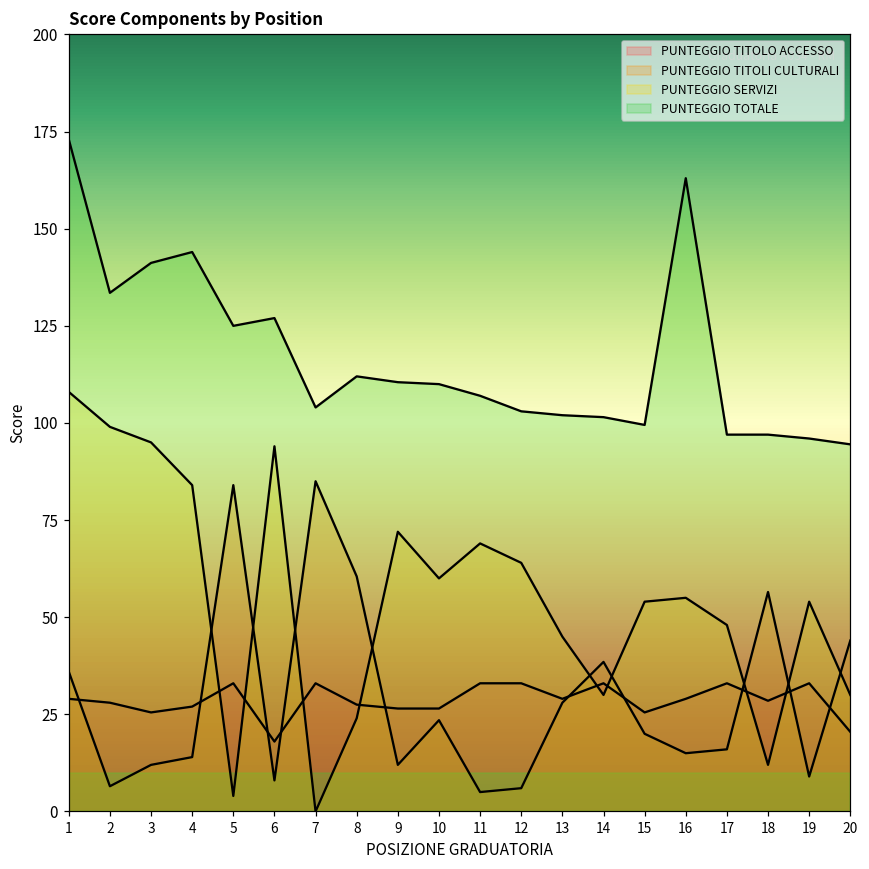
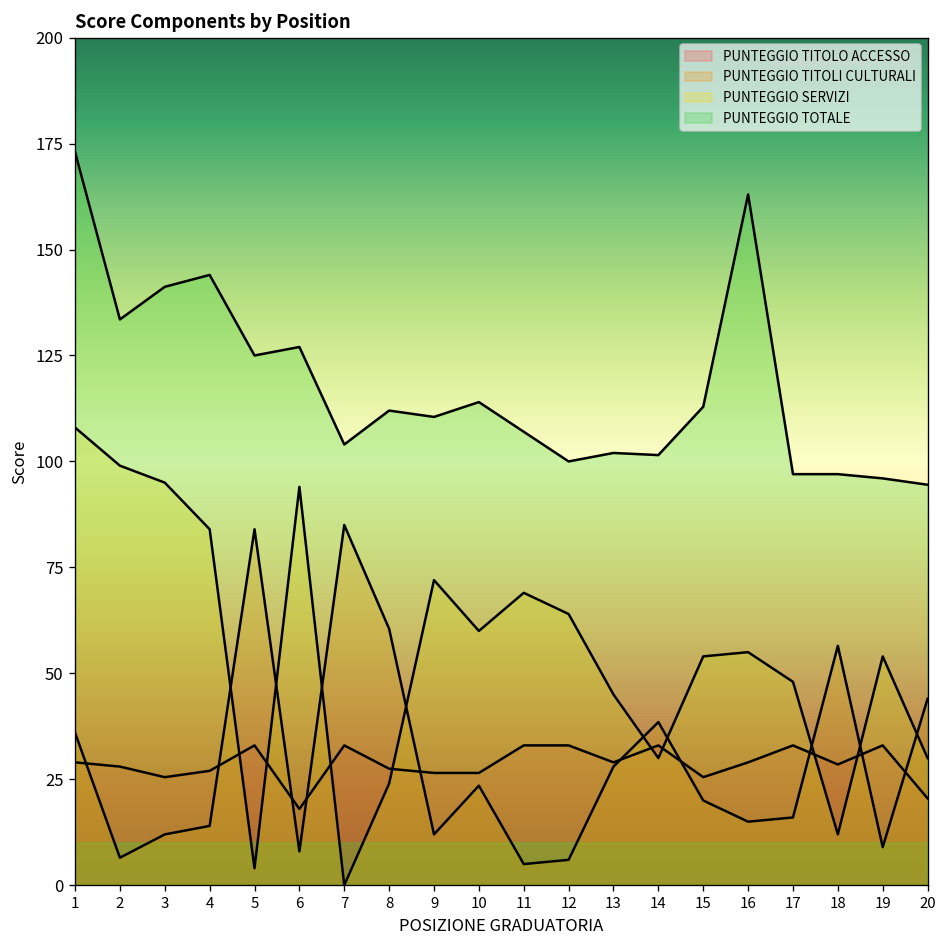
PUNTEGGIO TOTALE, 10: 110 -> 114
PUNTEGGIO TOTALE, 12: 103 -> 100
PUNTEGGIO TOTALE, 15: 100 -> 113
